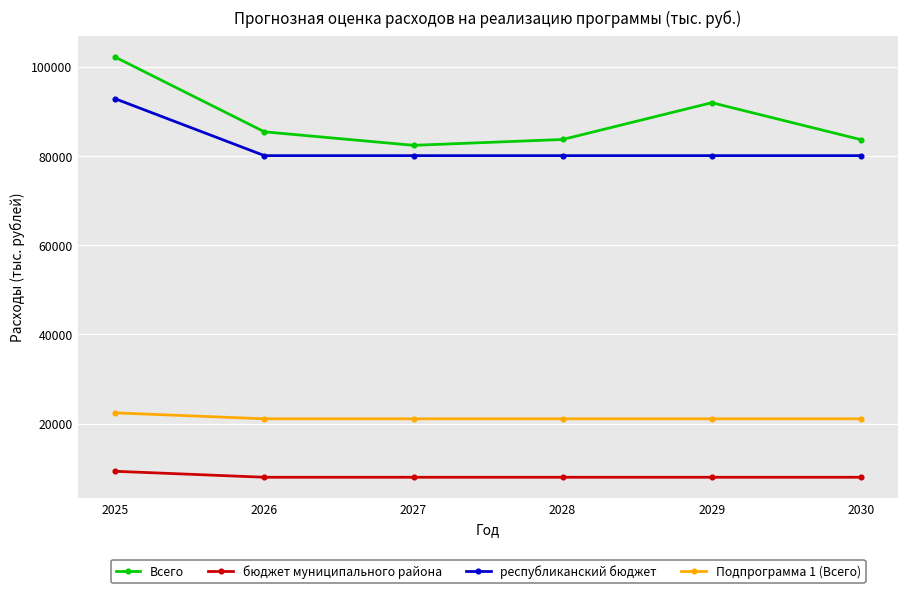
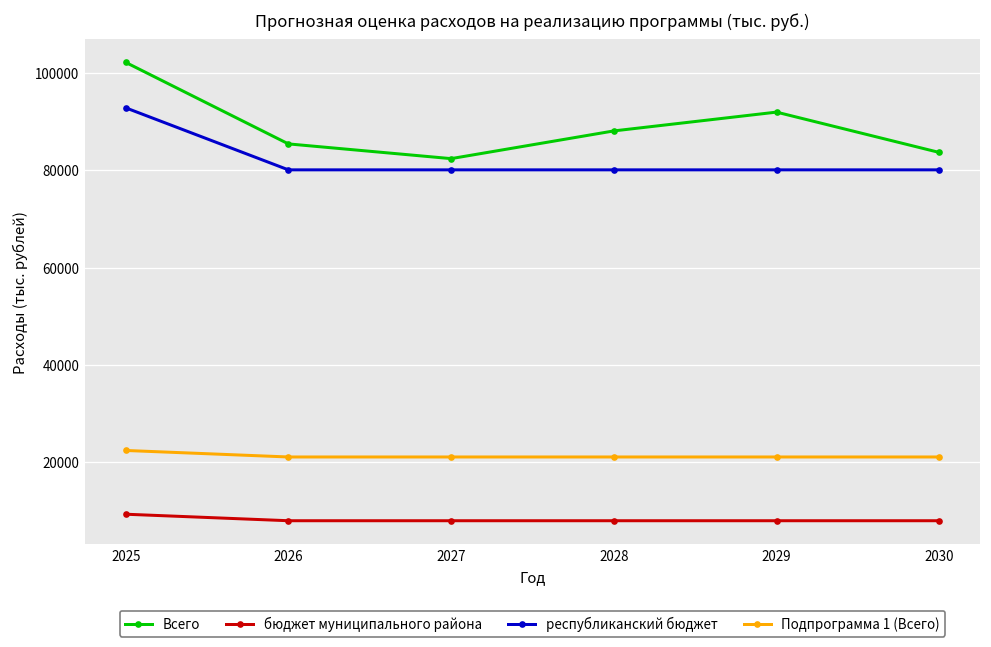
Всего, 2028: 84000 -> 88000
